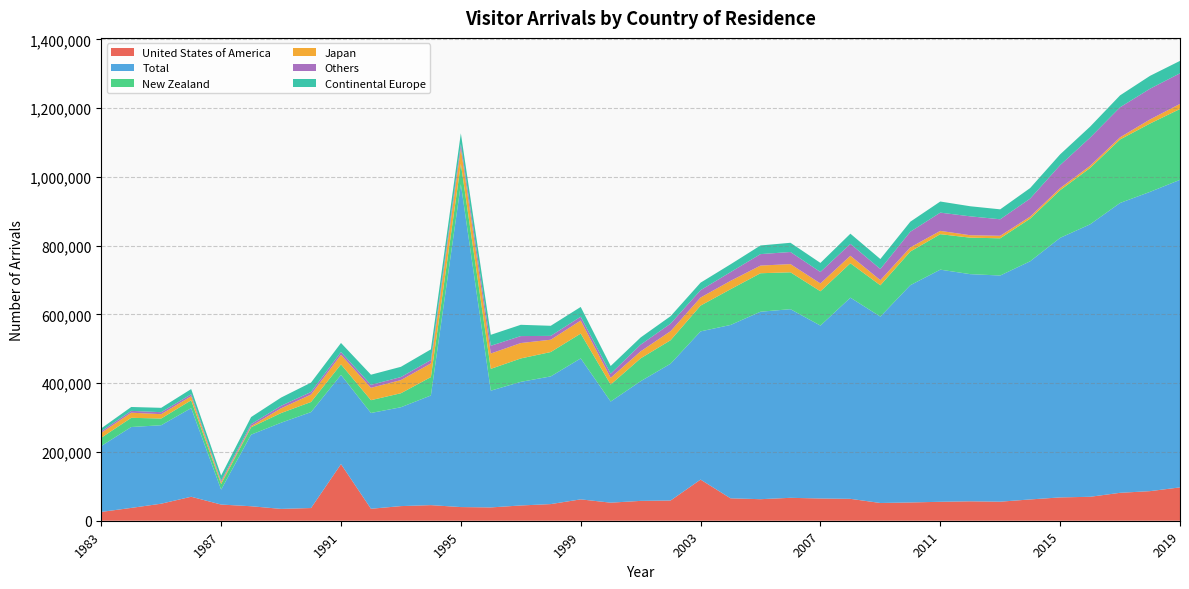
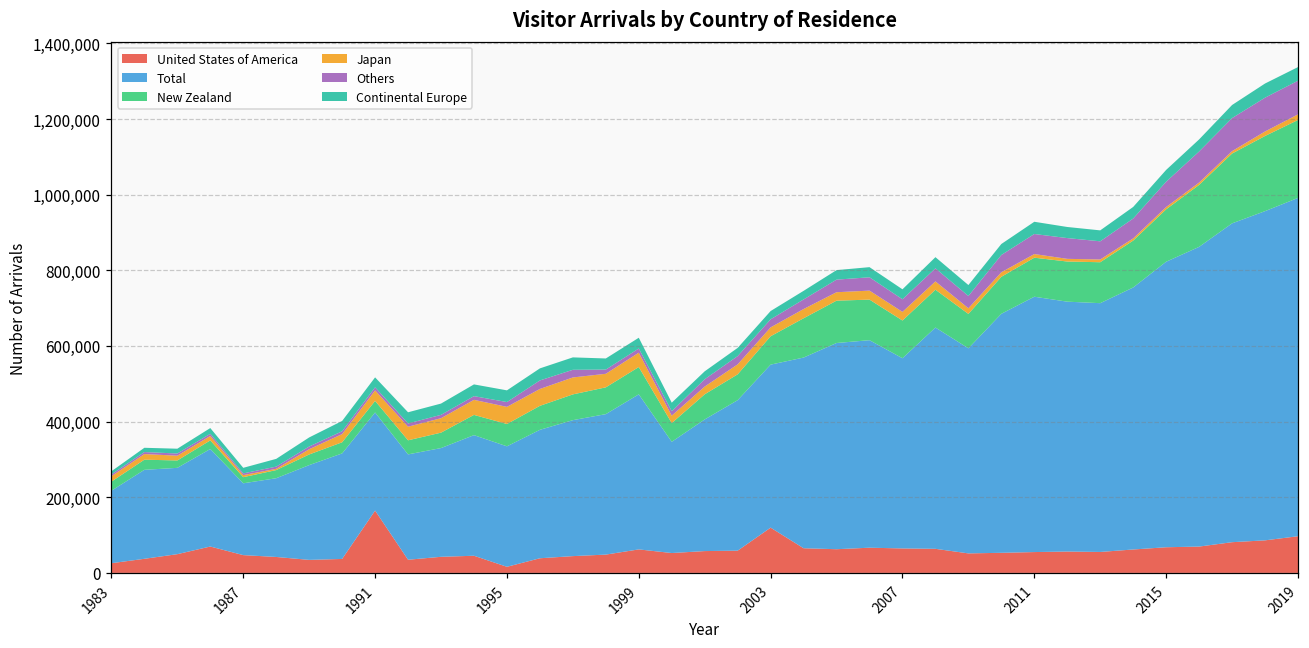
Total, 1987: 40,000 -> 190,000
United States of America, 1995: 40,000 -> 20,000
Total, 1995: 940,000 -> 320,000
